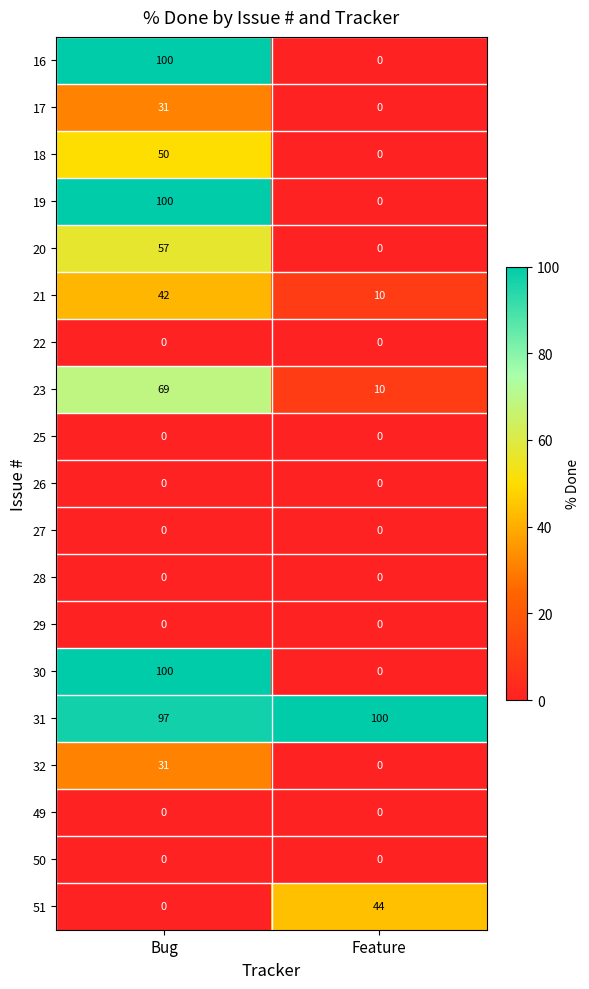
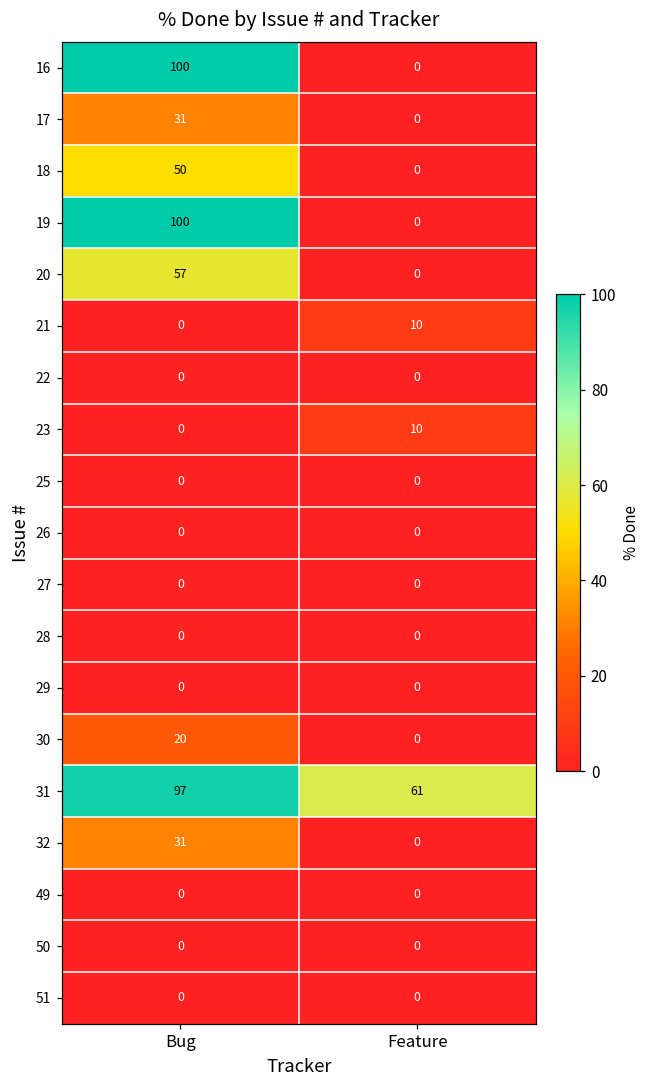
21, Bug: 42 -> 0
23, Bug: 69 -> 0
30, Bug: 100 -> 20
31, Feature: 100 -> 61
51, Feature: 44 -> 0
